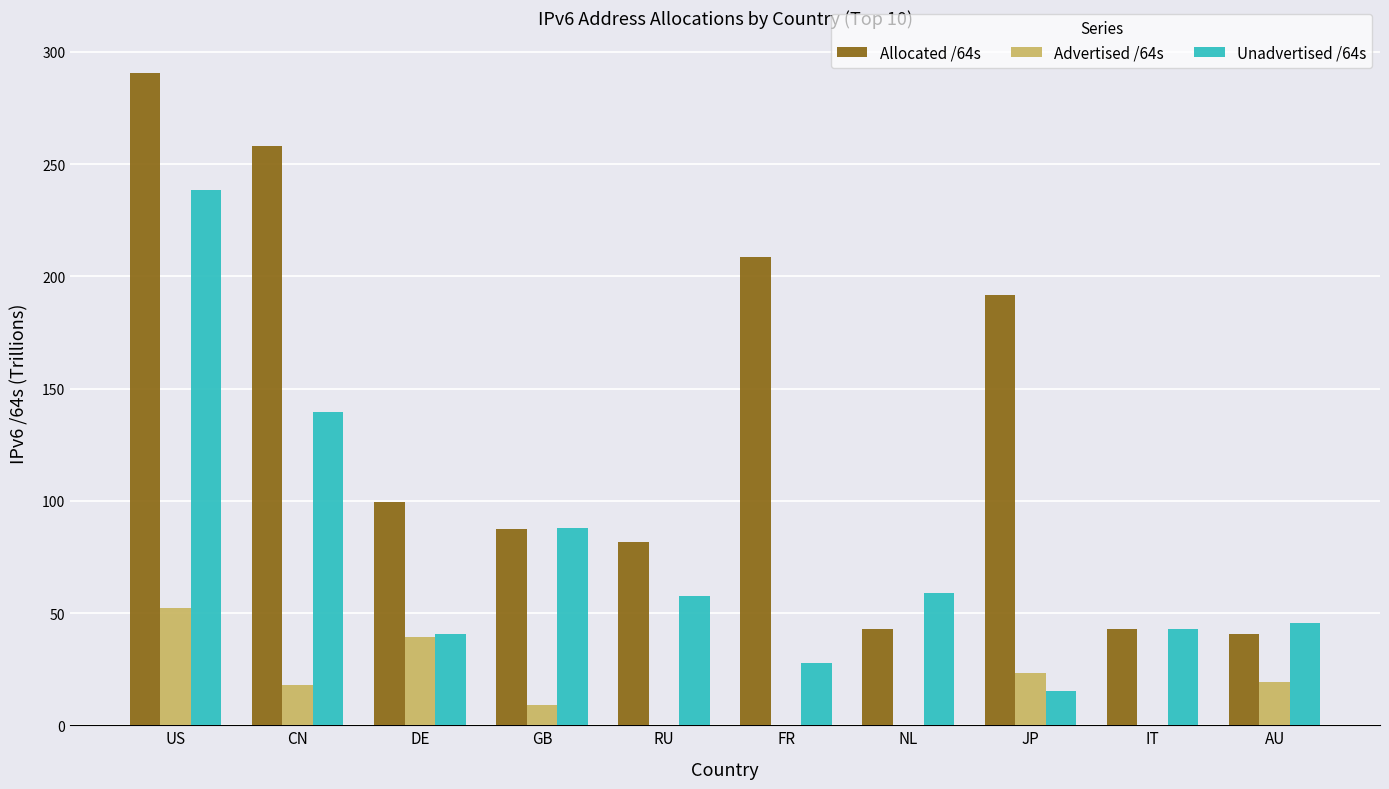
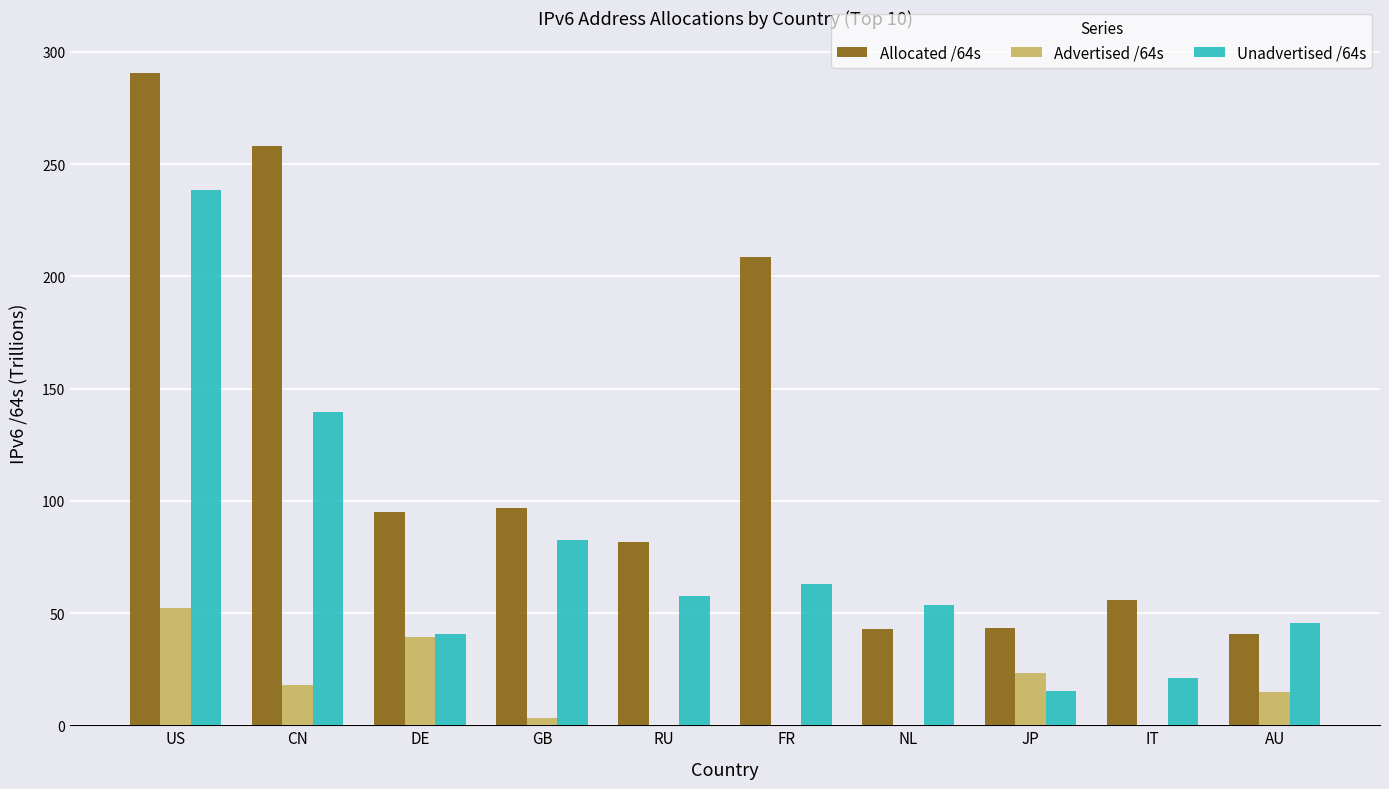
Allocated /64s, DE: 100 -> 95
Allocated /64s, GB: 87 -> 97
Advertised /64s, GB: 9 -> 3
Unadvertised /64s, GB: 88 -> 82
Unadvertised /64s, FR: 28 -> 63
Unadvertised /64s, NL: 59 -> 53
Allocated /64s, JP: 192 -> 44
Allocated /64s, IT: 43 -> 56
Unadvertised /64s, IT: 43 -> 21
Advertised /64s, AU: 19 -> 15
